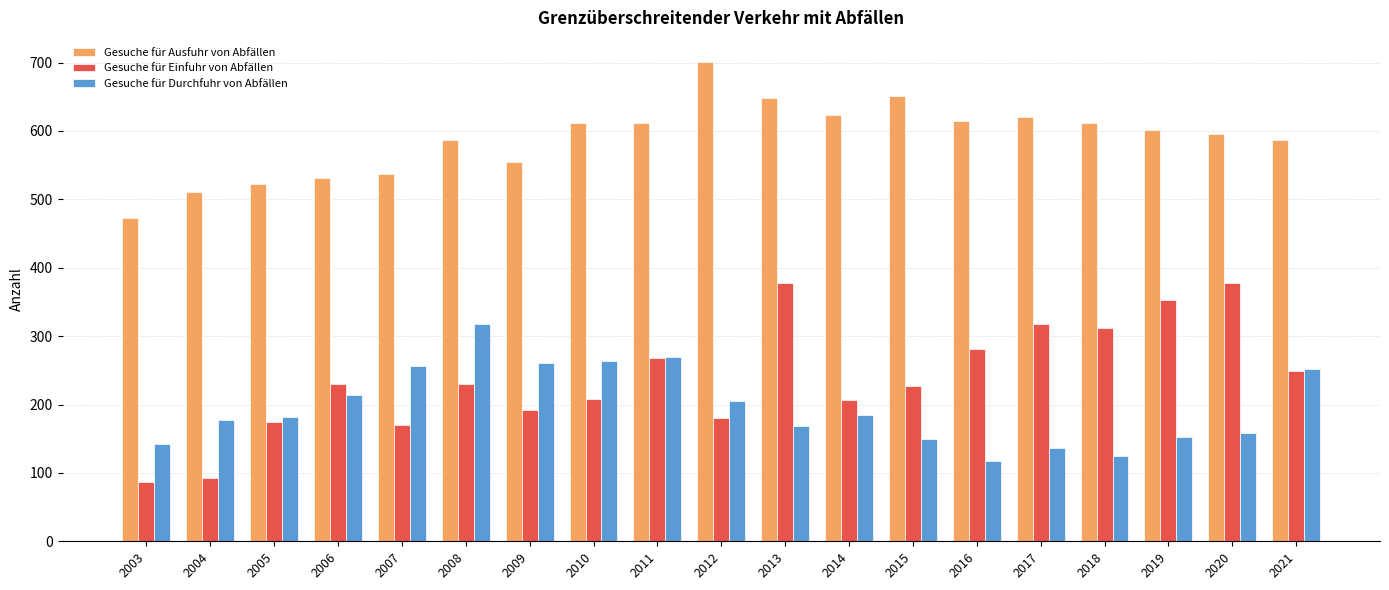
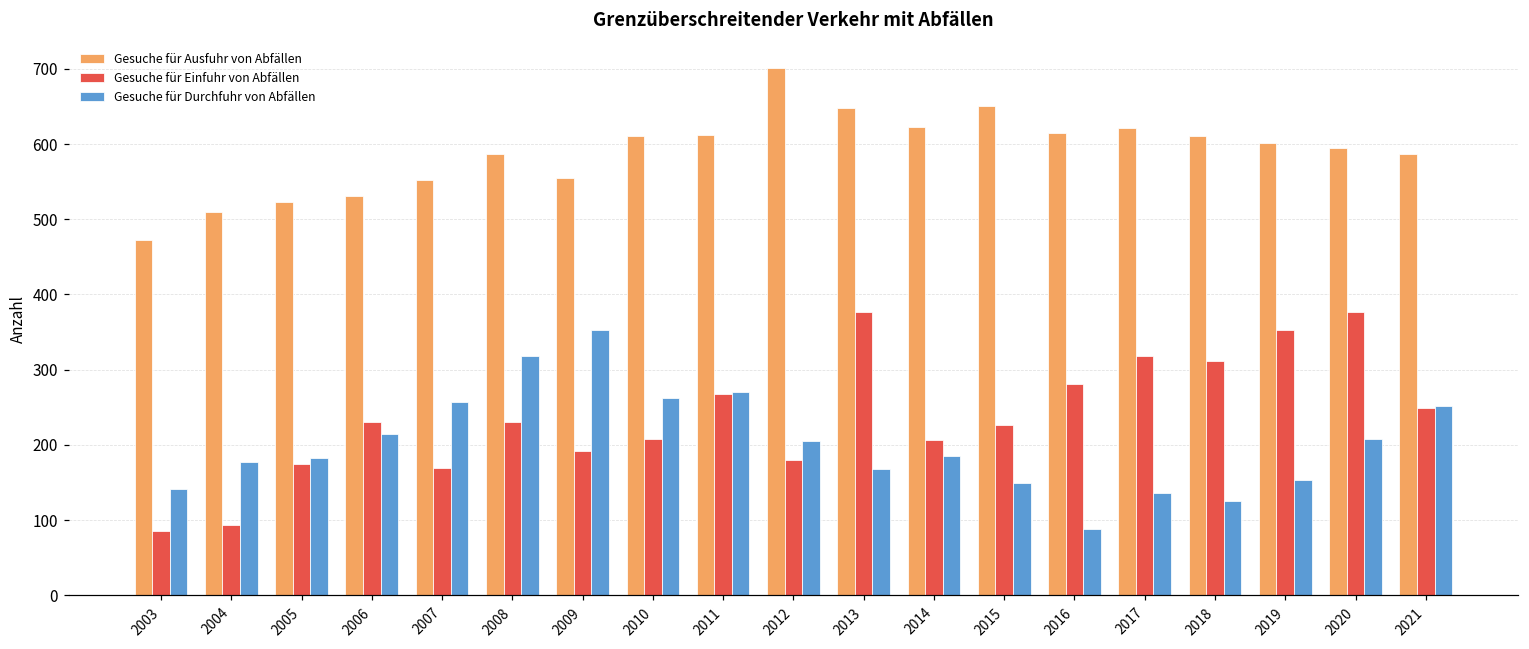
Gesuche für Ausfuhr von Abfällen, 2007: 540 -> 550
Gesuche für Durchfuhr von Abfällen, 2009: 260 -> 350
Gesuche für Durchfuhr von Abfällen, 2016: 120 -> 90
Gesuche für Durchfuhr von Abfällen, 2020: 160 -> 210
